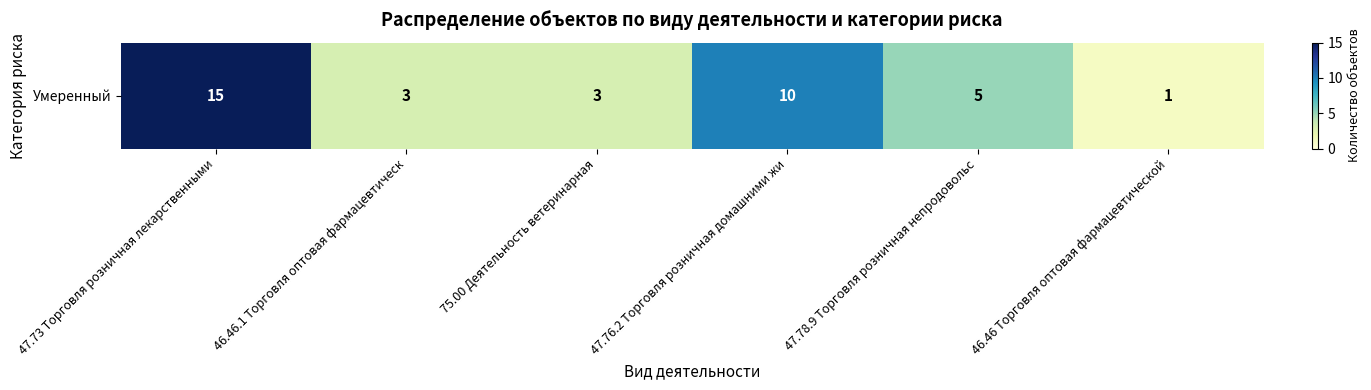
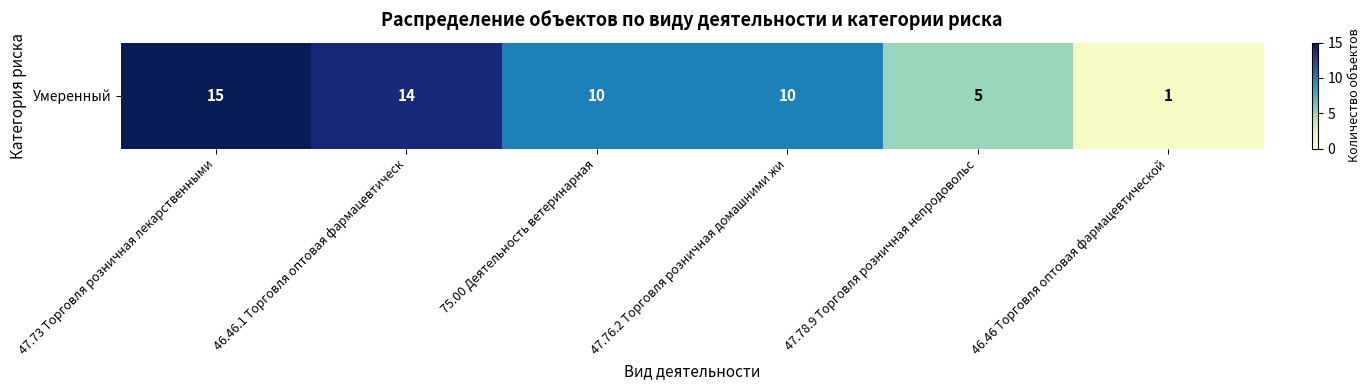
Умеренный, 46.46.1 Торговля оптовая фармацевтическ: 3 -> 14
Умеренный, 75.00 Деятельность ветеринарная: 3 -> 10
